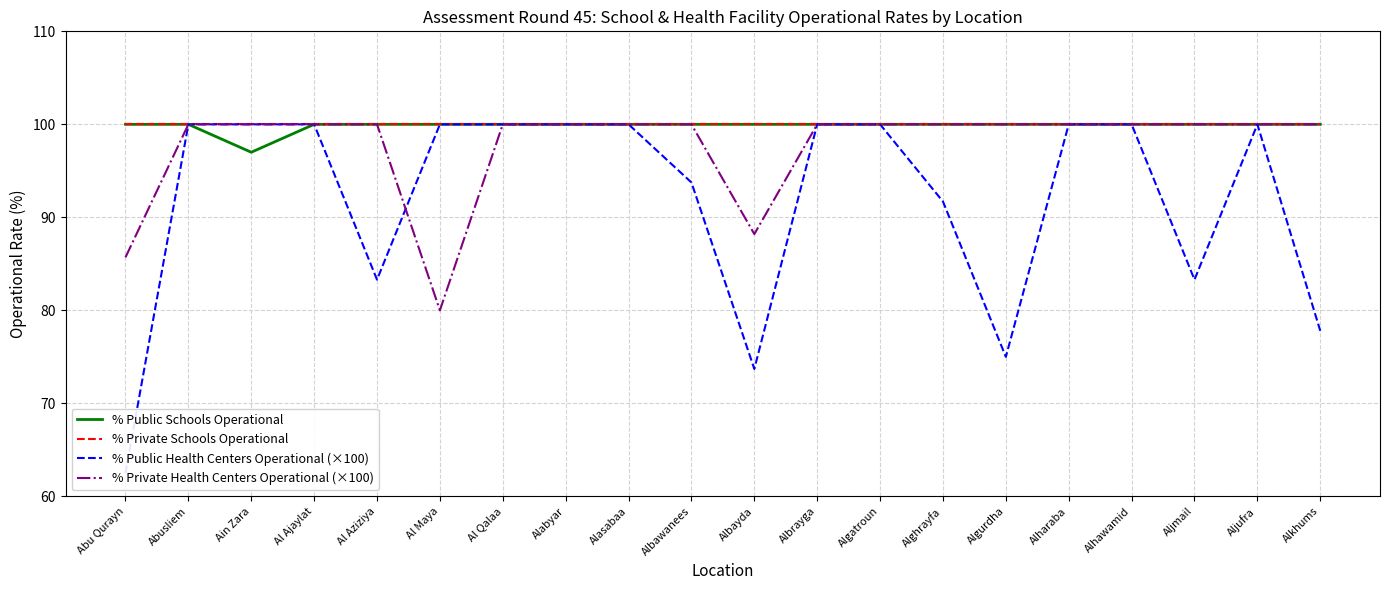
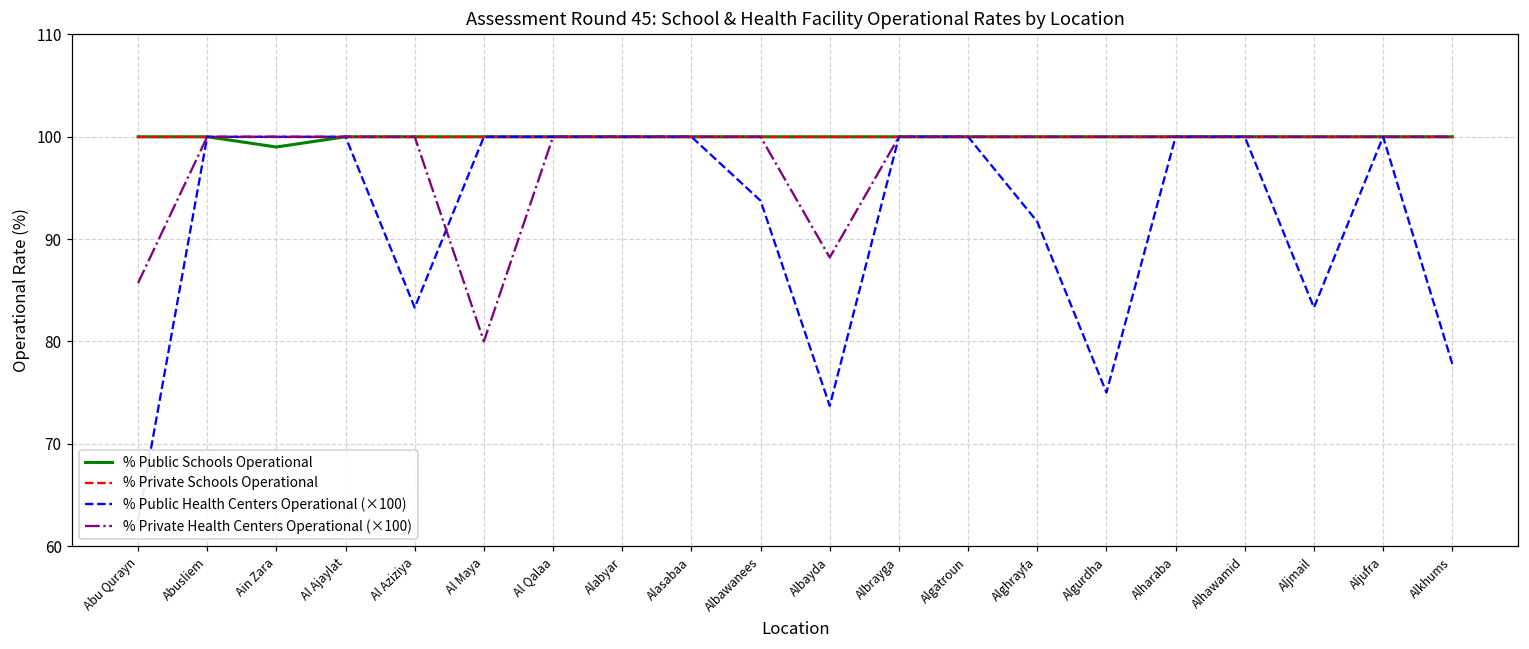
% Public Schools Operational, Ain Zara: 97 -> 99
